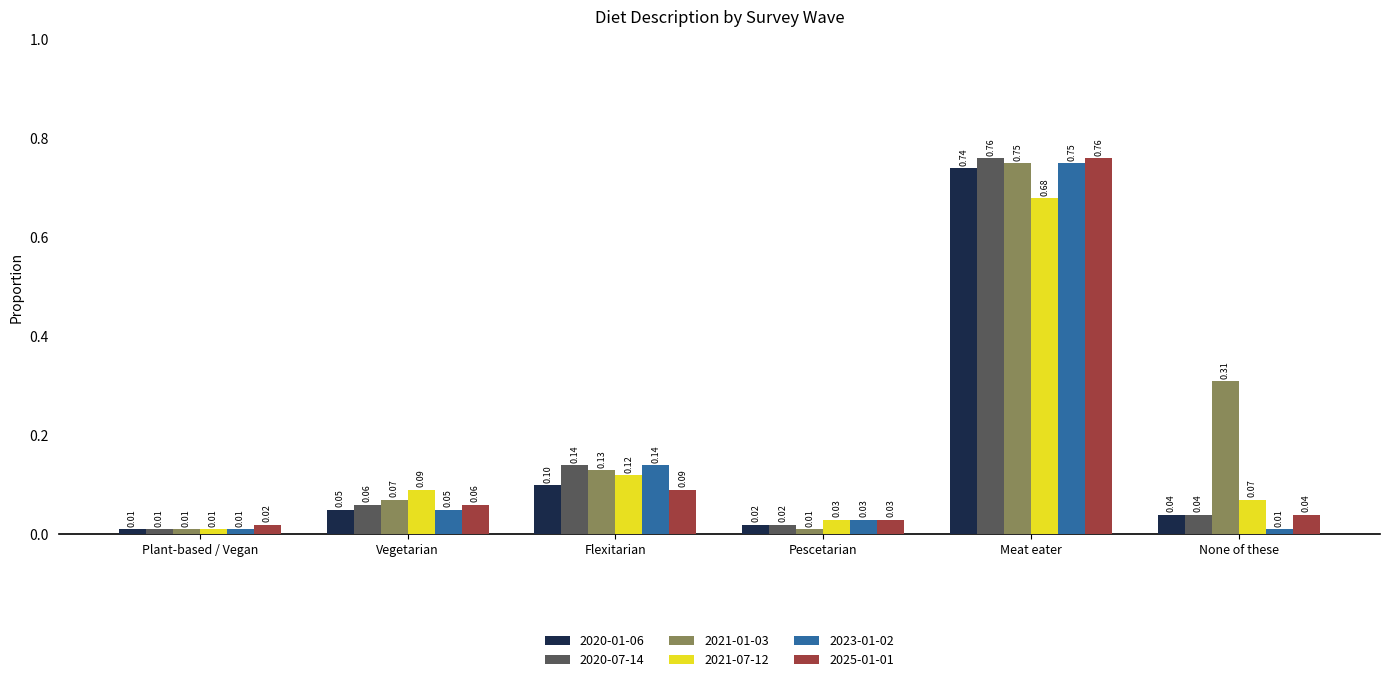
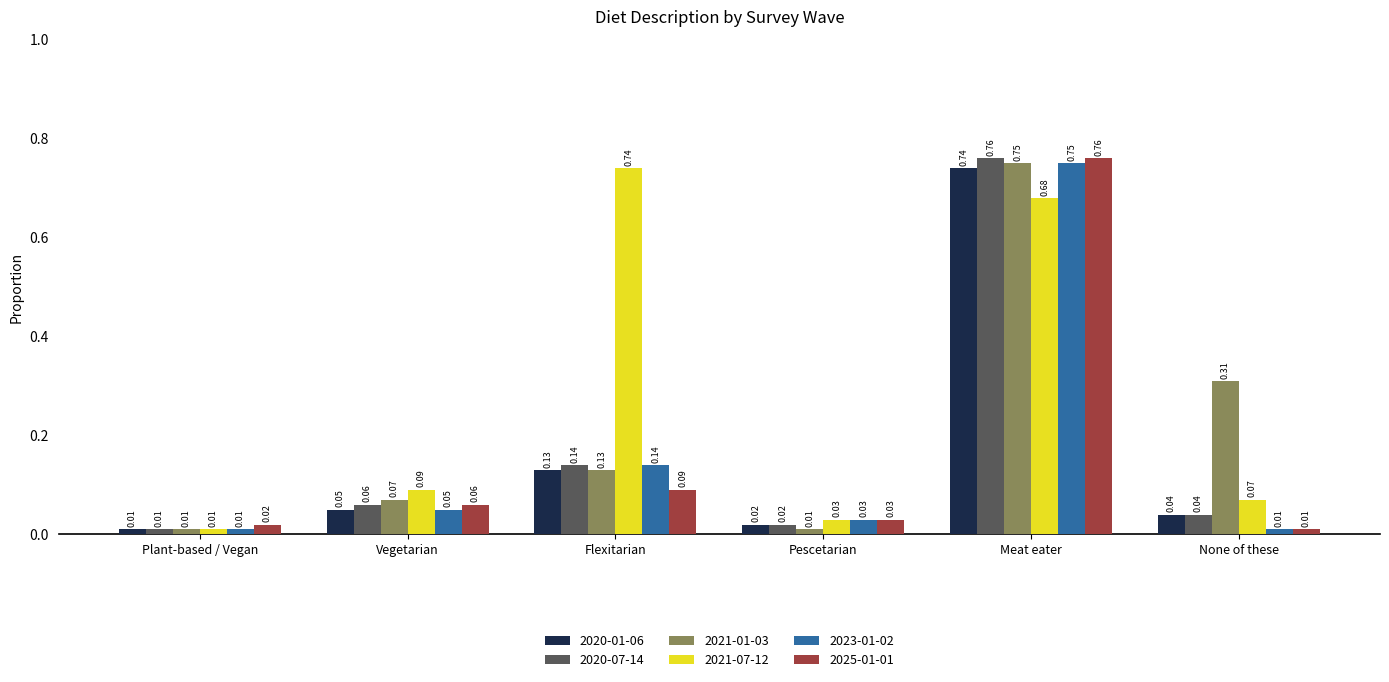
2020-01-06, Flexitarian: 0.10 -> 0.13
2021-07-12, Flexitarian: 0.12 -> 0.74
2025-01-01, None of these: 0.04 -> 0.01
